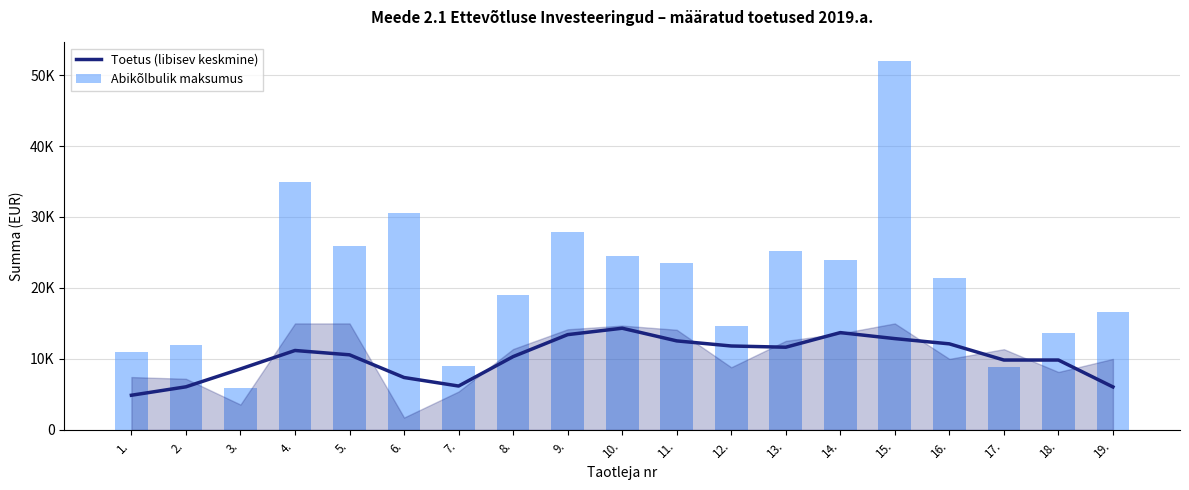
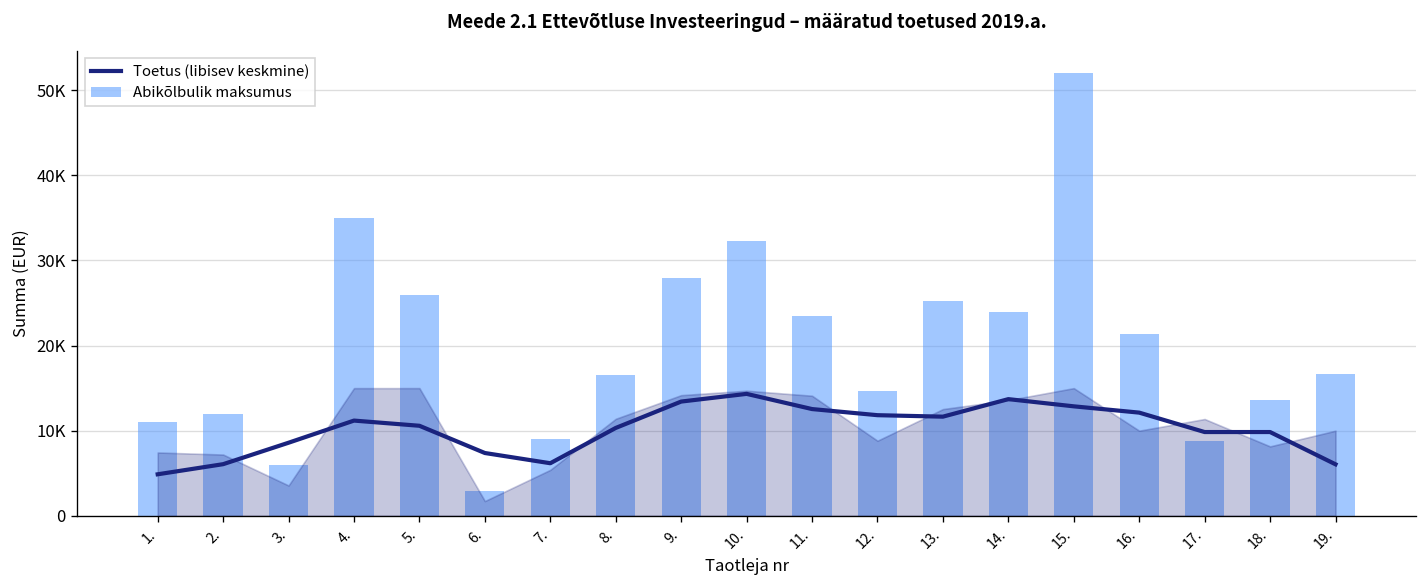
Abikõlbulik maksumus, 6.: 31000 -> 3000
Abikõlbulik maksumus, 8.: 19000 -> 17000
Abikõlbulik maksumus, 10.: 24000 -> 32000
